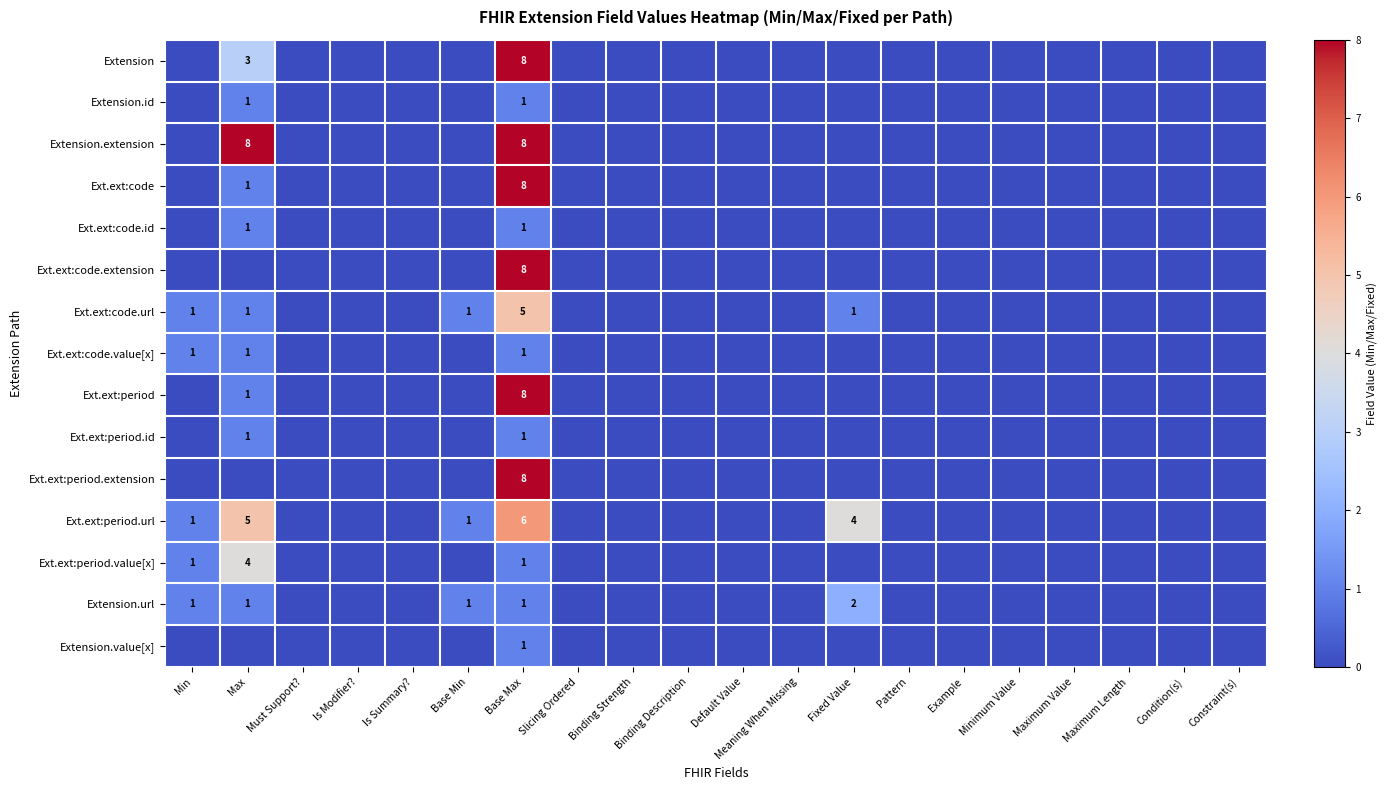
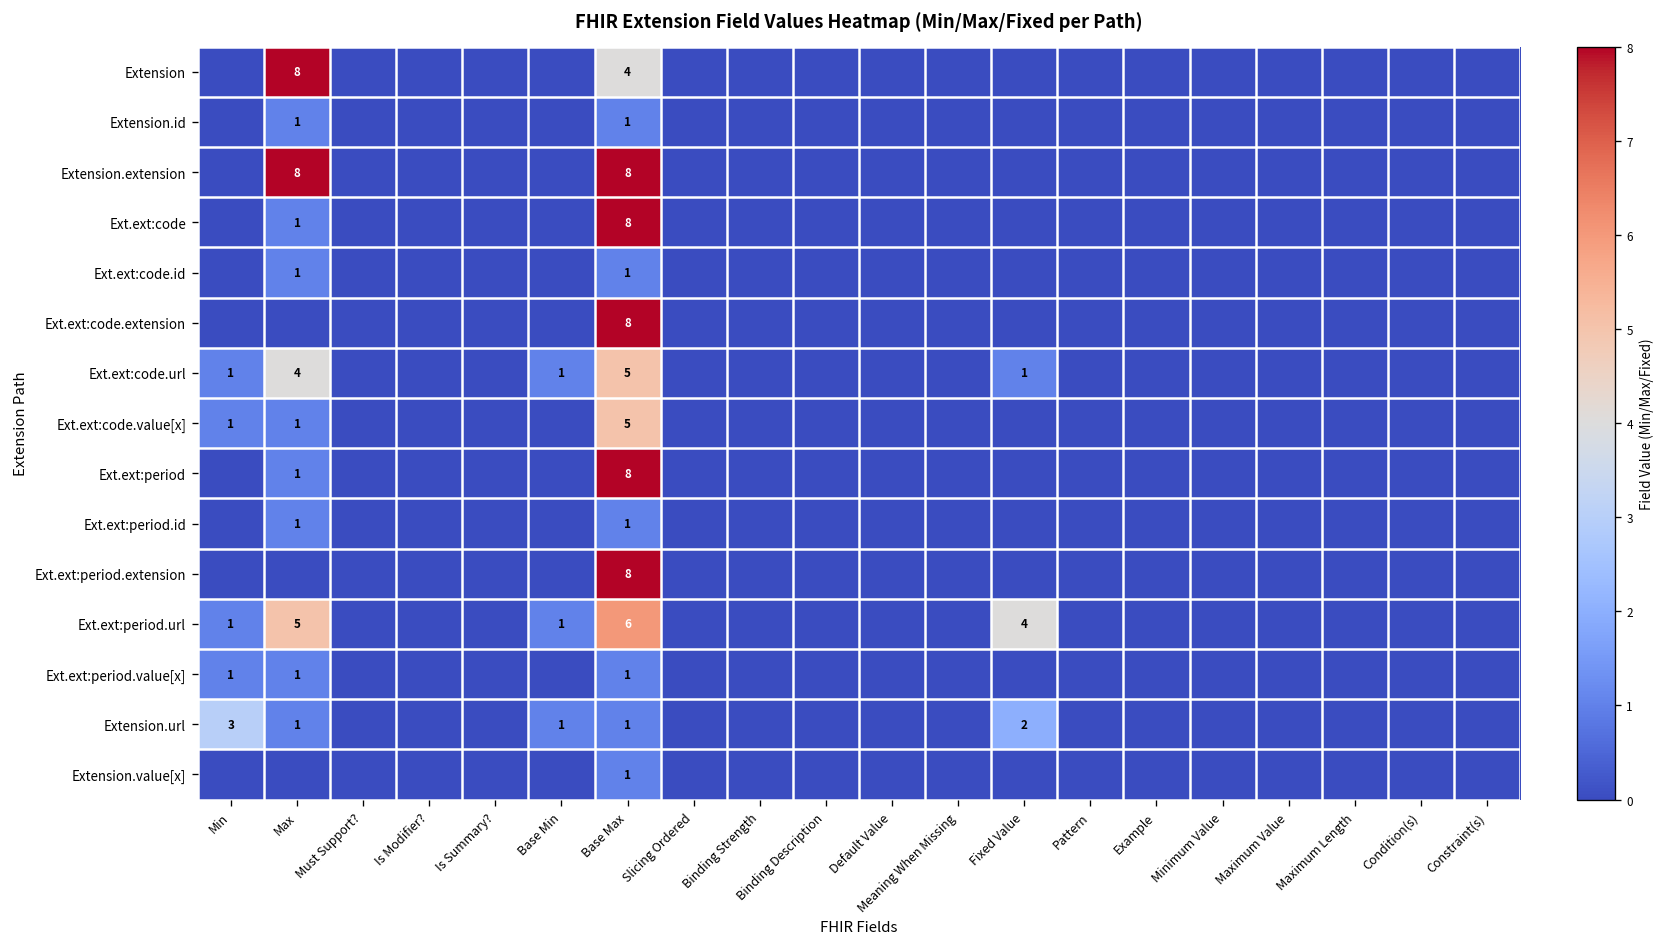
Extension, Max: 3 -> 8
Extension, Base Max: 8 -> 4
Ext.ext:code.url, Max: 1 -> 4
Ext.ext:code.value[x], Base Max: 1 -> 5
Ext.ext:period.value[x], Max: 4 -> 1
Extension.url, Min: 1 -> 3
